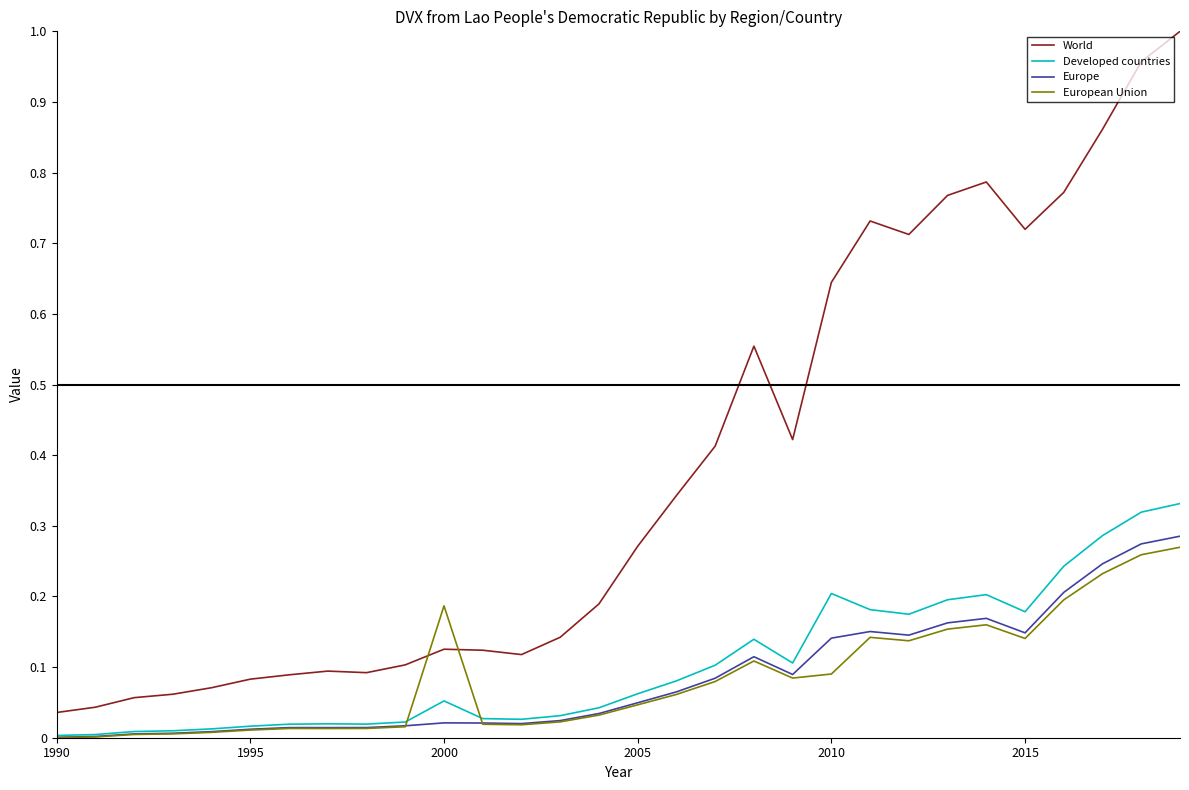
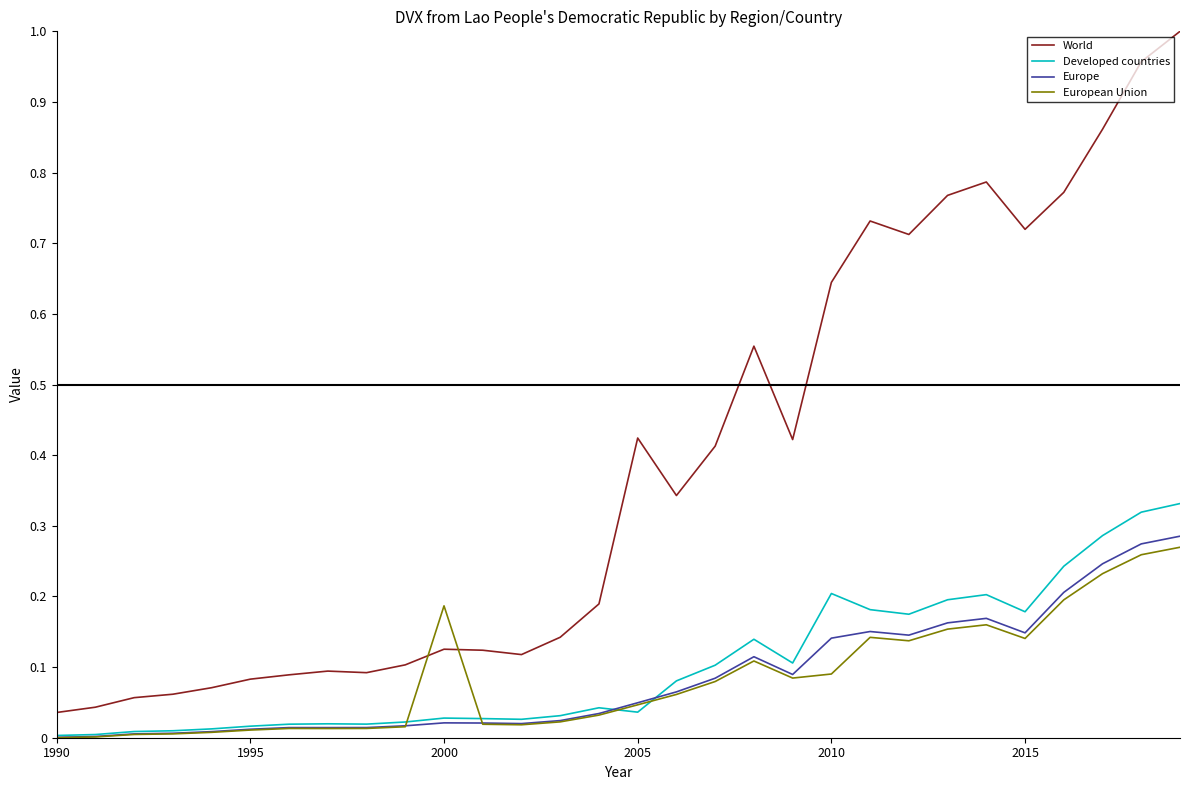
Developed countries, 2000: 0.05 -> 0.03
World, 2005: 0.27 -> 0.42
Developed countries, 2005: 0.06 -> 0.04
